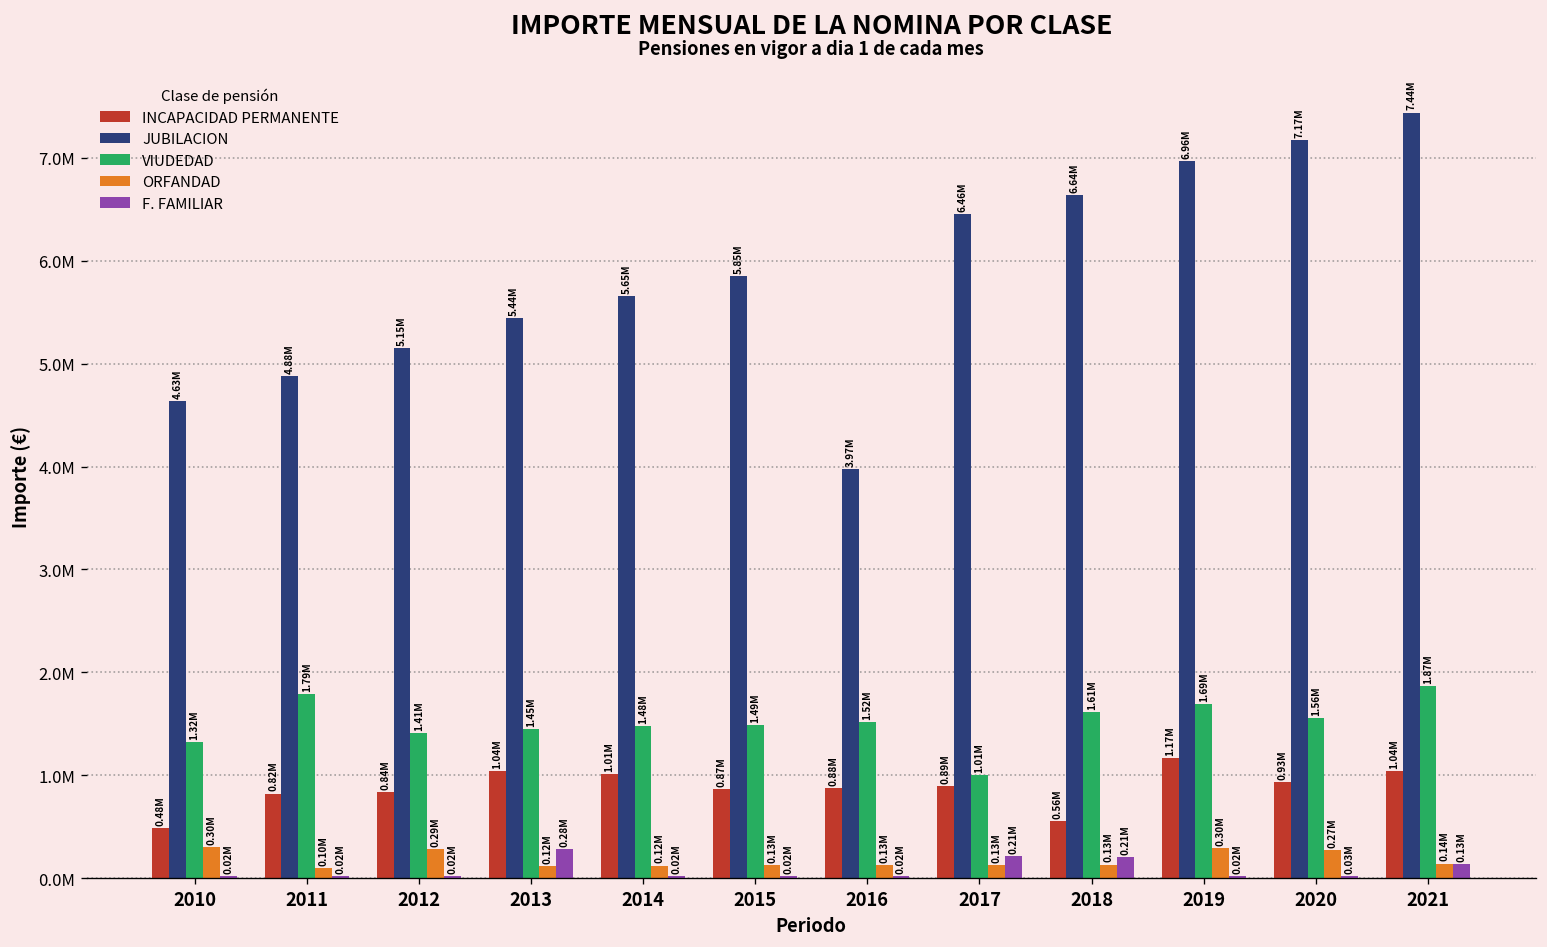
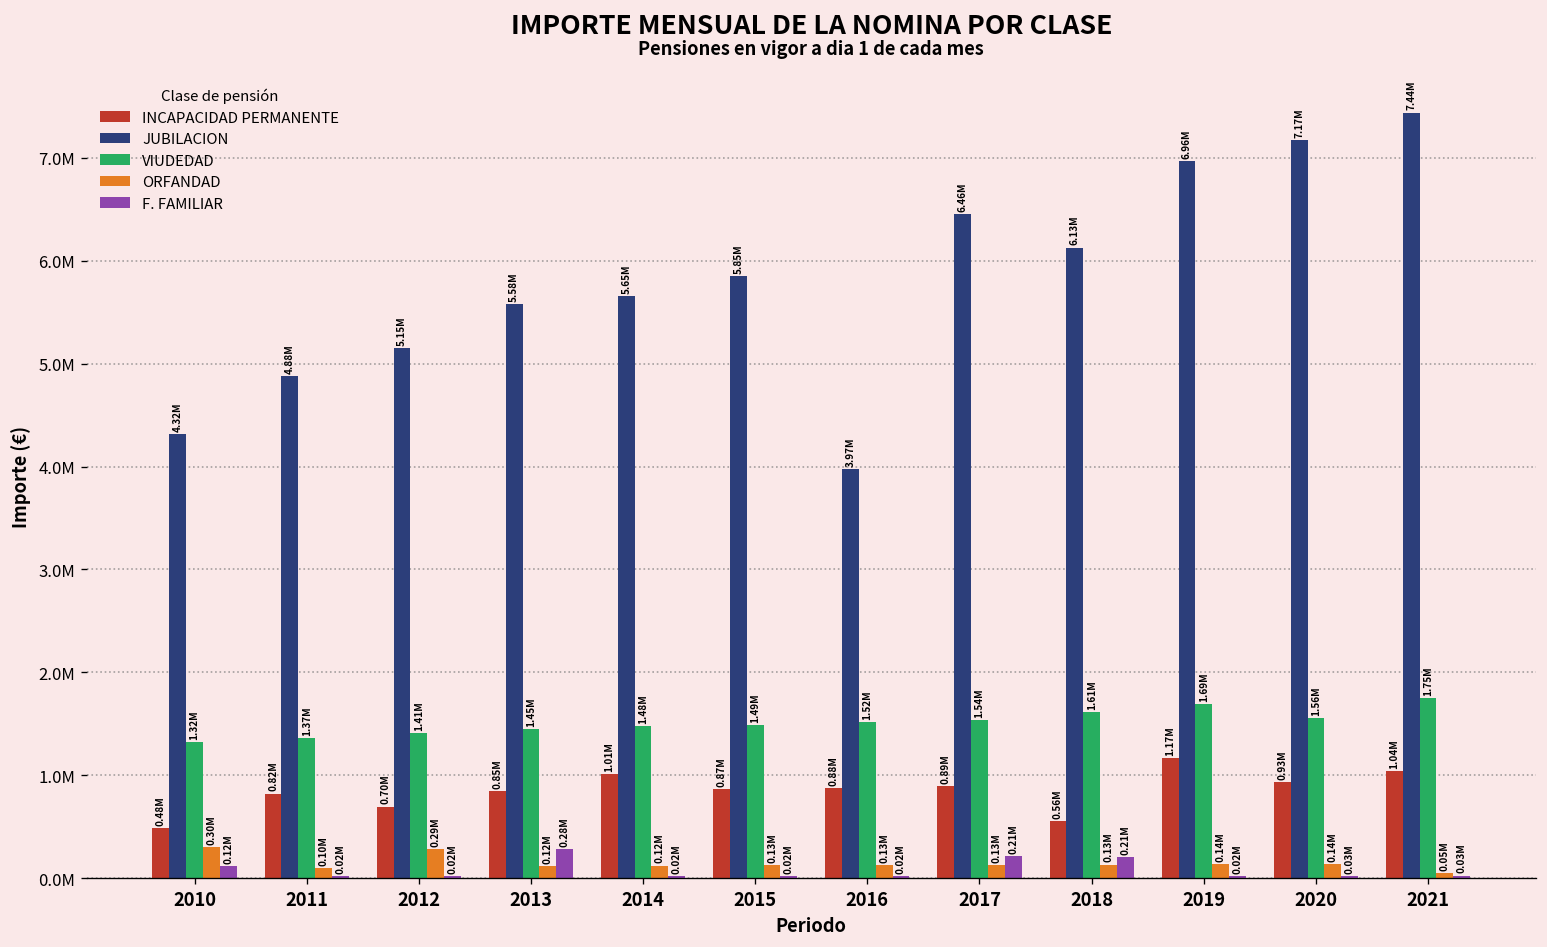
JUBILACION, 2010: 4.63M -> 4.32M
F. FAMILIAR, 2010: 0.02M -> 0.12M
VIUDEDAD, 2011: 1.79M -> 1.37M
INCAPACIDAD PERMANENTE, 2012: 0.84M -> 0.70M
INCAPACIDAD PERMANENTE, 2013: 1.04M -> 0.85M
JUBILACION, 2013: 5.44M -> 5.58M
VIUDEDAD, 2017: 1.01M -> 1.54M
JUBILACION, 2018: 6.64M -> 6.13M
ORFANDAD, 2019: 0.30M -> 0.14M
ORFANDAD, 2020: 0.27M -> 0.14M
VIUDEDAD, 2021: 1.87M -> 1.75M
ORFANDAD, 2021: 0.14M -> 0.05M
F. FAMILIAR, 2021: 0.13M -> 0.03M
